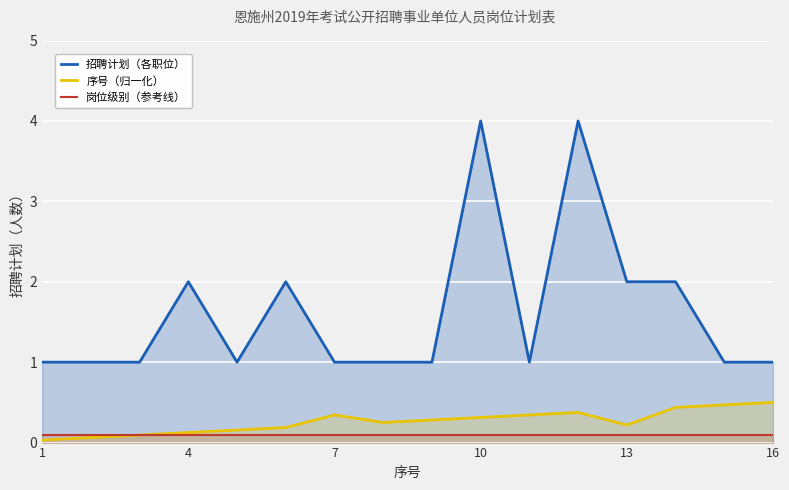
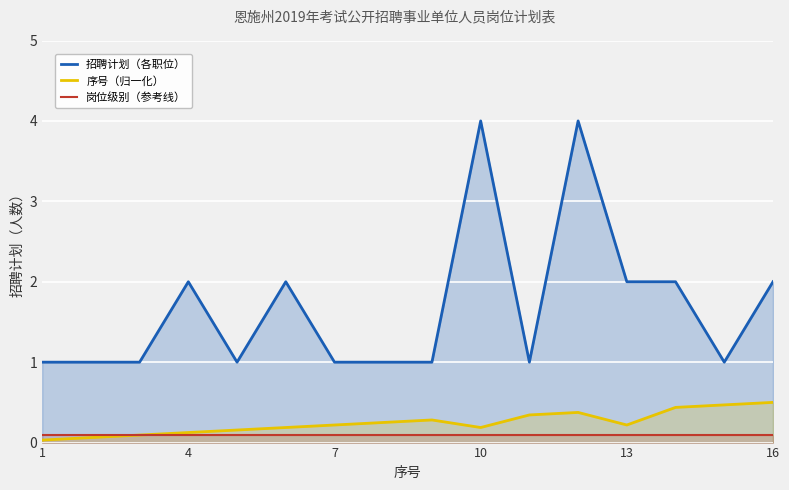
序号（归一化）, 7: 0.3 -> 0.2
序号（归一化）, 10: 0.3 -> 0.2
招聘计划（各职位）, 16: 1 -> 2
